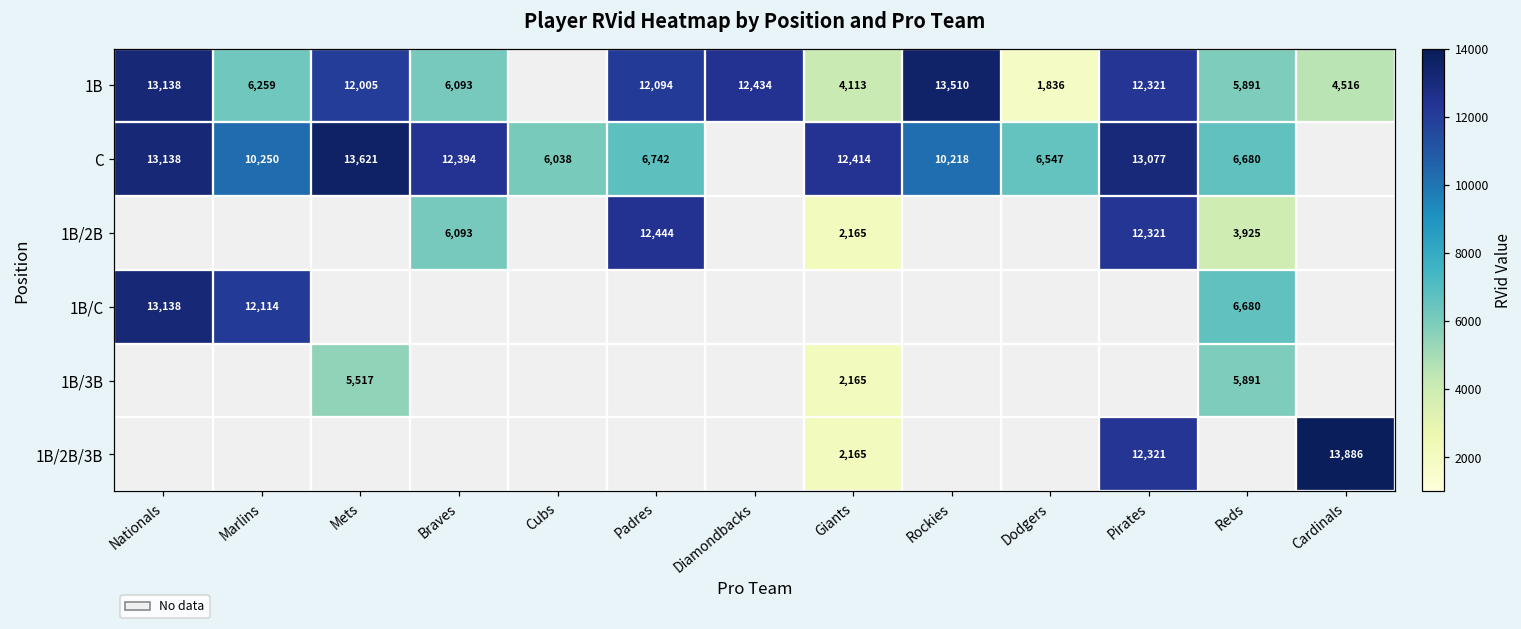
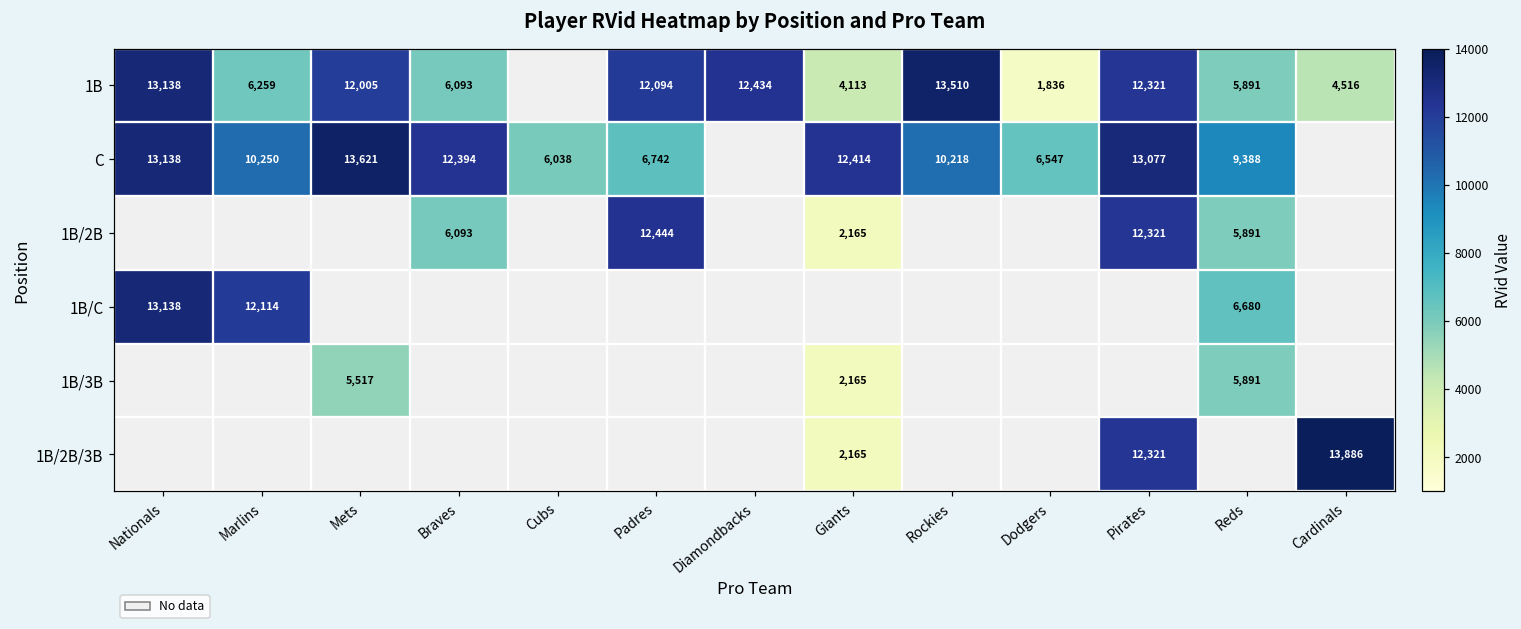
C, Reds: 6,680 -> 9,388
1B/2B, Reds: 3,925 -> 5,891
